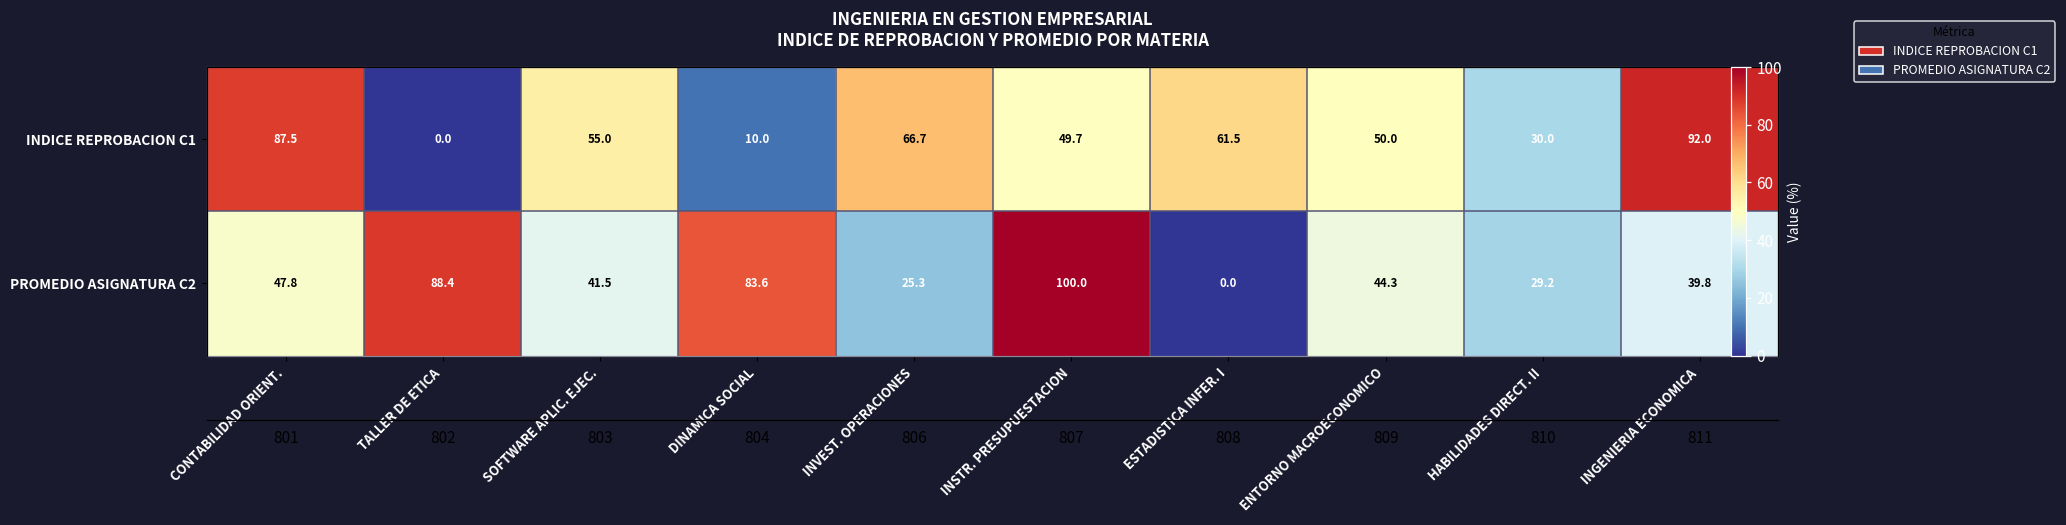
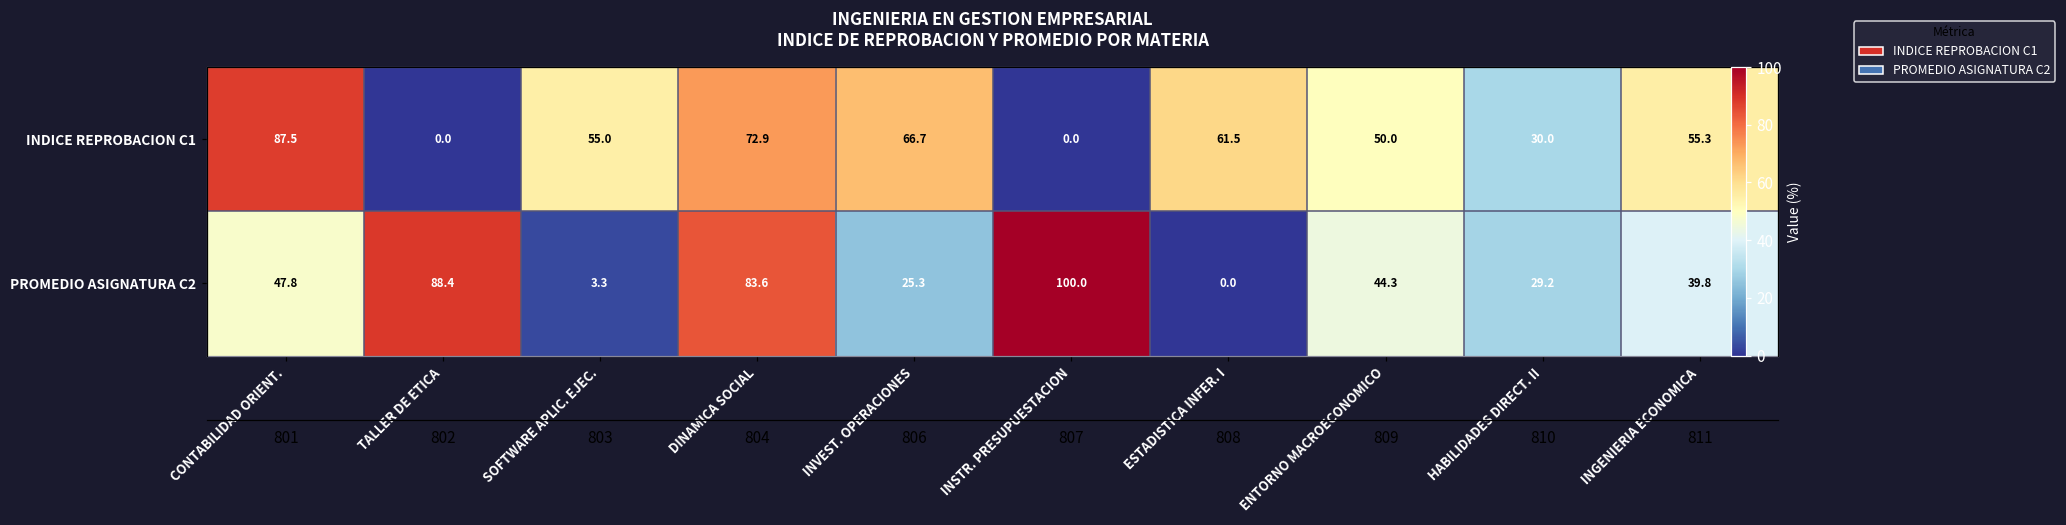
INDICE REPROBACION C1, DINAMICA SOCIAL: 10.0 -> 72.9
INDICE REPROBACION C1, INSTR. PRESUPUESTACION: 49.7 -> 0.0
INDICE REPROBACION C1, INGENIERIA ECONOMICA: 92.0 -> 55.3
PROMEDIO ASIGNATURA C2, SOFTWARE APLIC. EJEC.: 41.5 -> 3.3
